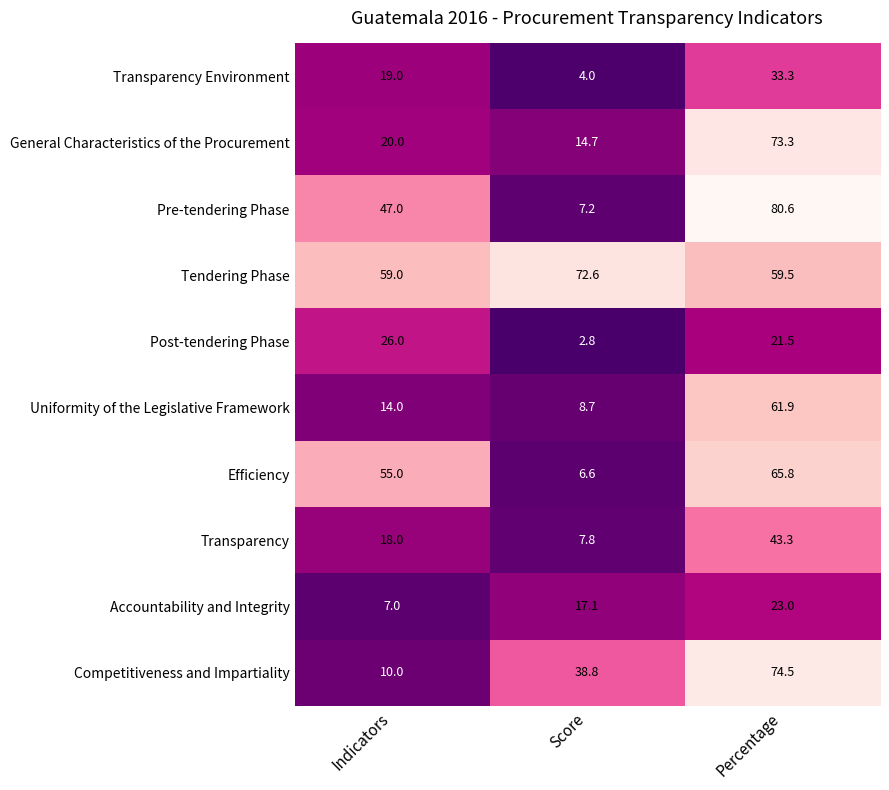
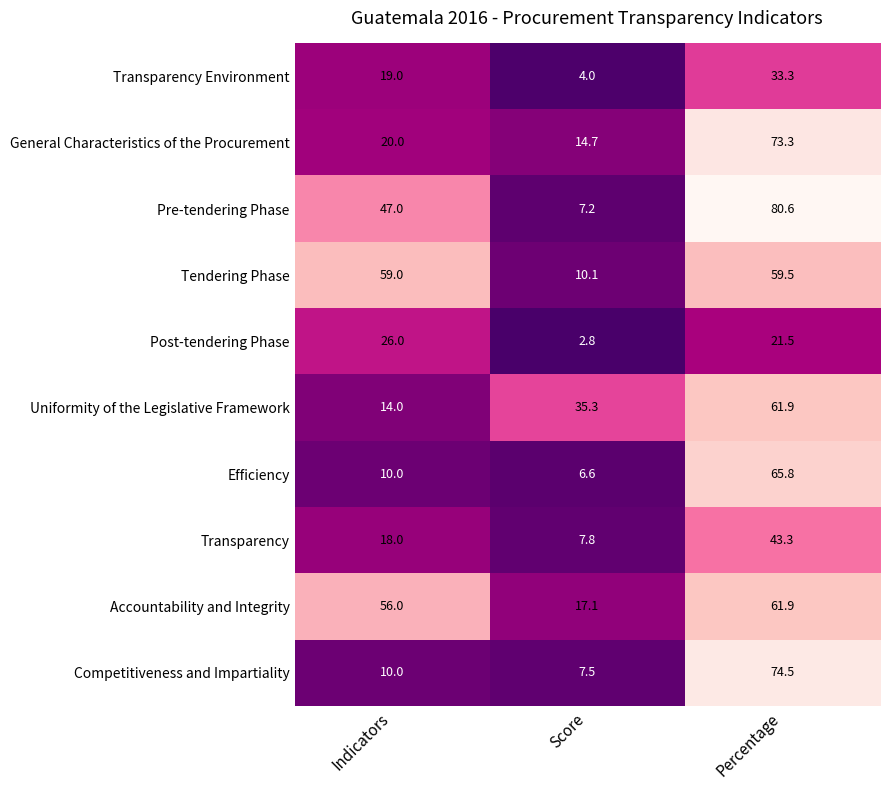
Tendering Phase, Score: 72.6 -> 10.1
Uniformity of the Legislative Framework, Score: 8.7 -> 35.3
Efficiency, Indicators: 55.0 -> 10.0
Accountability and Integrity, Indicators: 7.0 -> 56.0
Accountability and Integrity, Percentage: 23.0 -> 61.9
Competitiveness and Impartiality, Score: 38.8 -> 7.5
